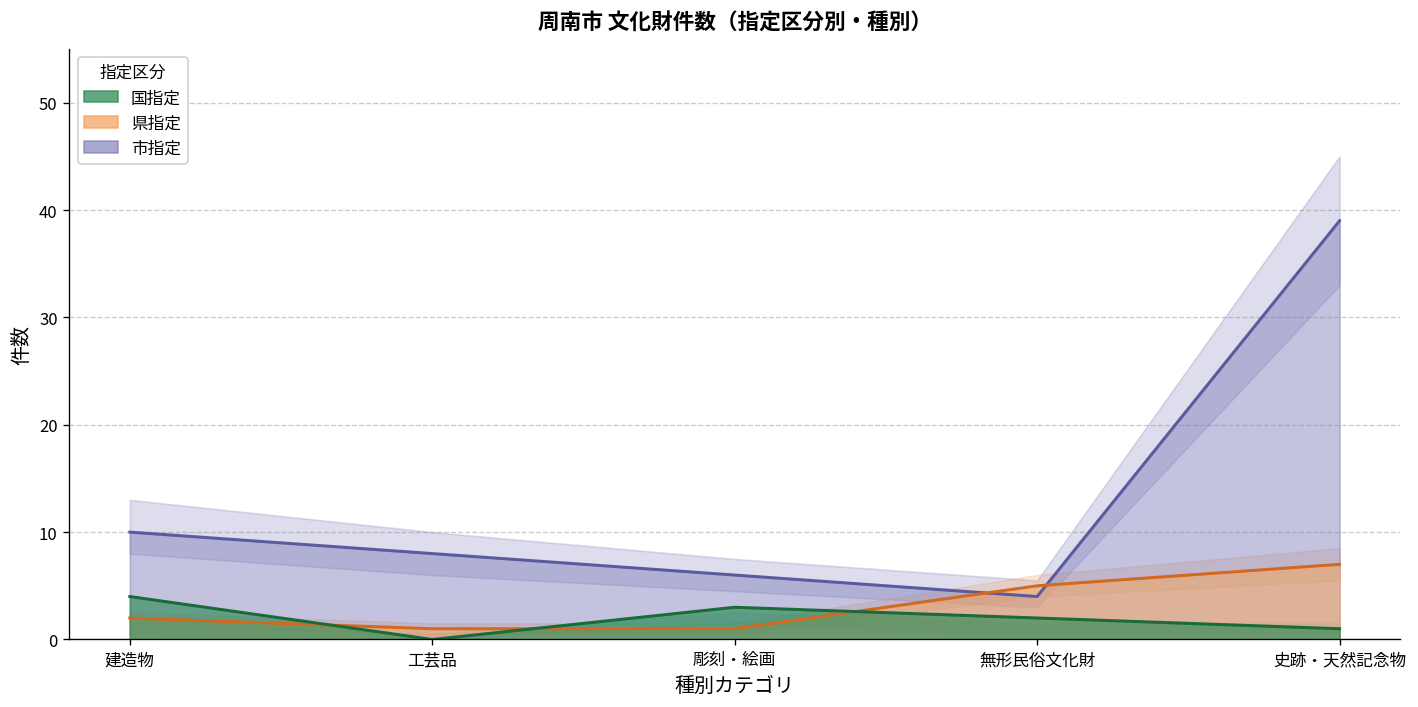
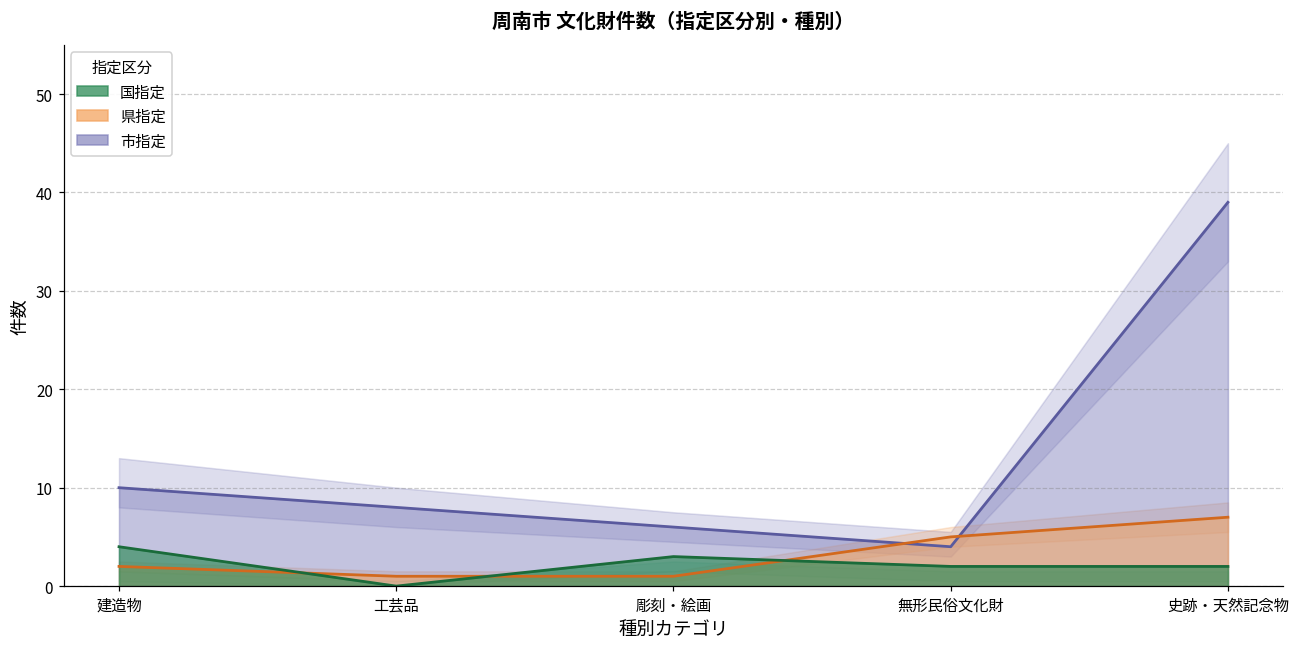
国指定, 史跡・天然記念物: 1 -> 2
